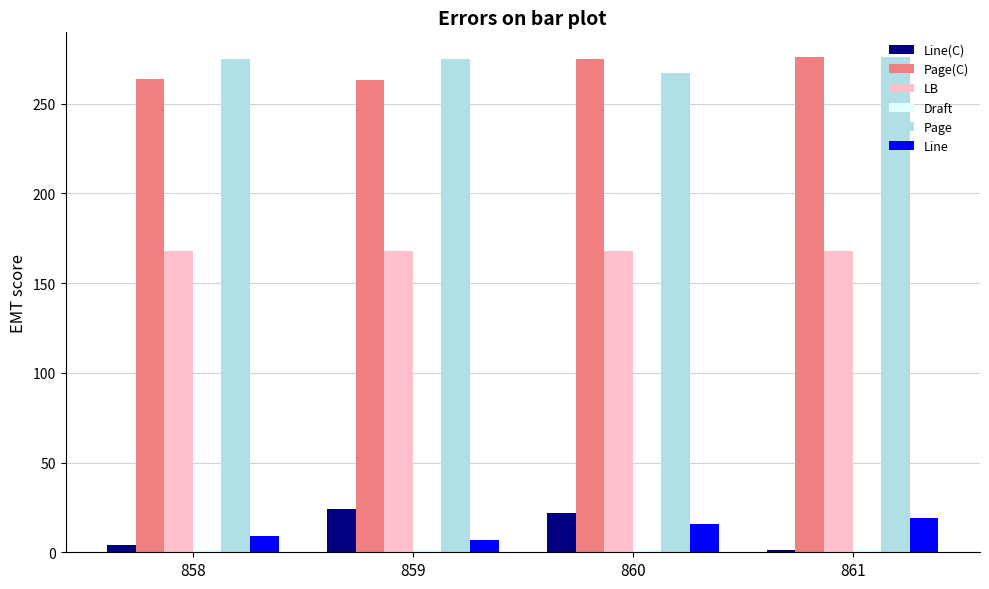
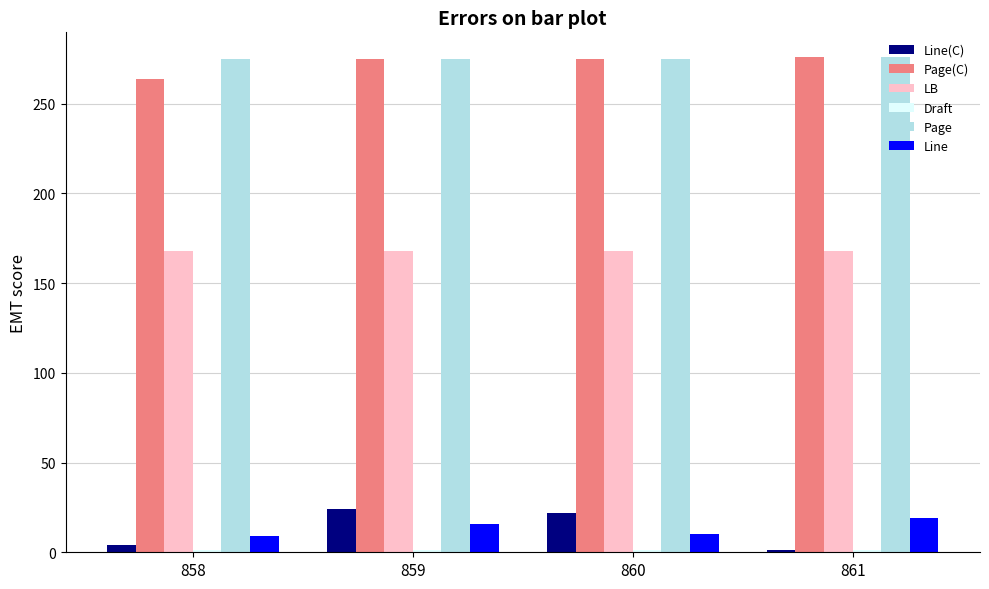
Page(C), 859: 263 -> 275
Line, 859: 7 -> 16
Page, 860: 267 -> 275
Line, 860: 16 -> 10
